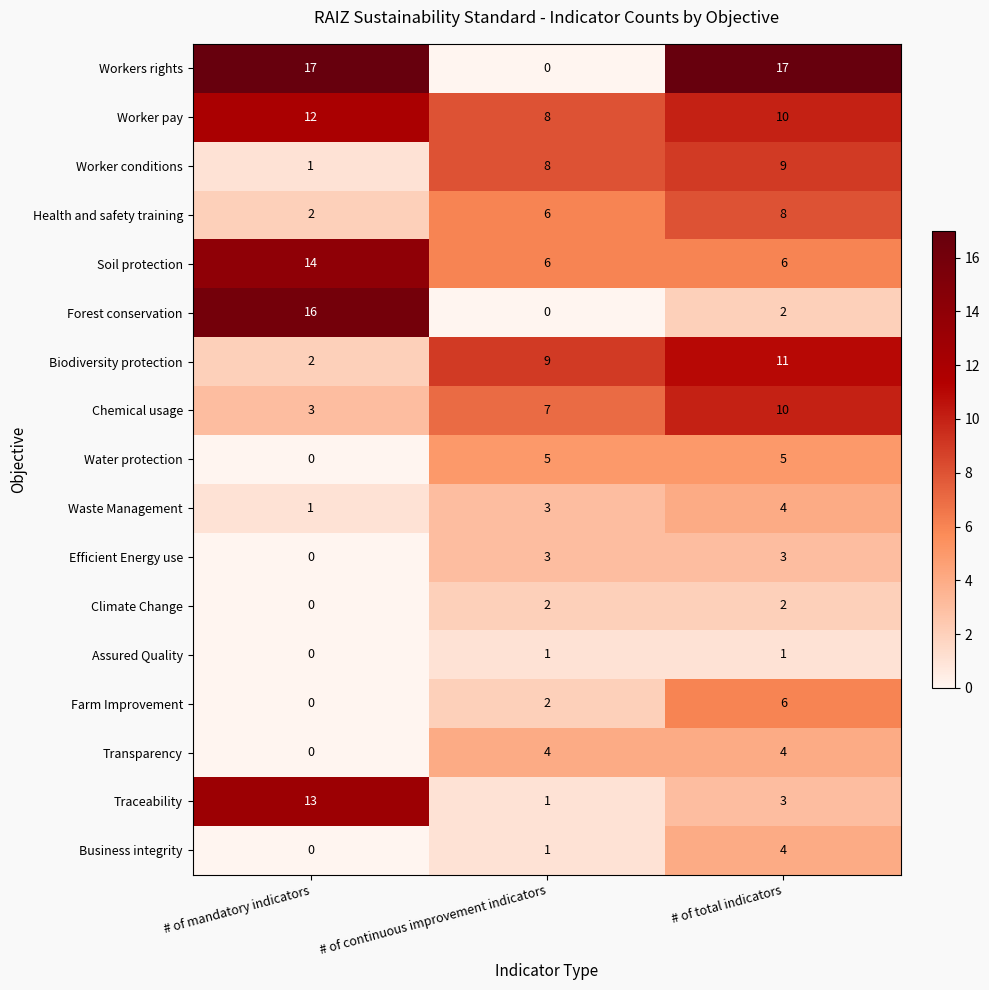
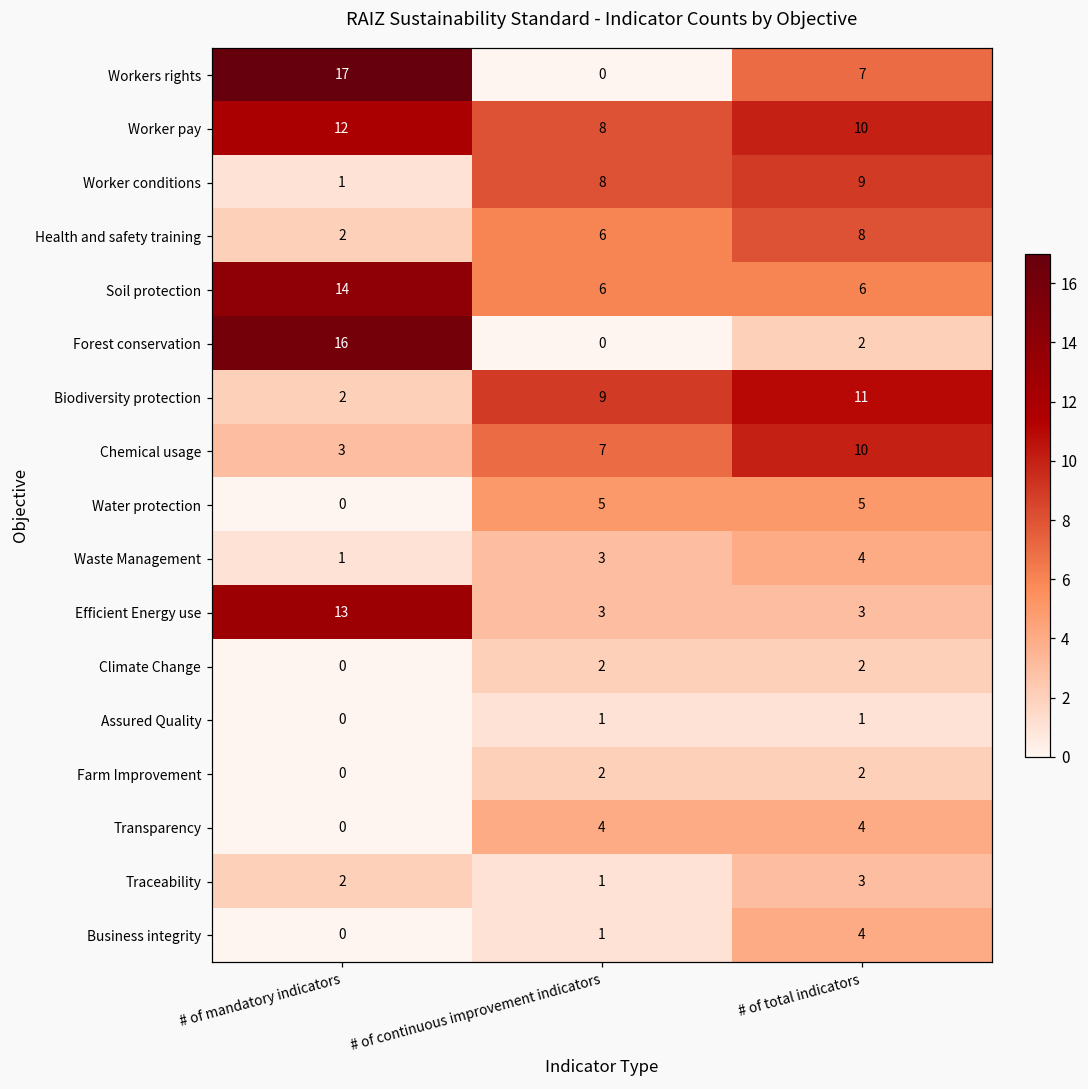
Workers rights, # of total indicators: 17 -> 7
Efficient Energy use, # of mandatory indicators: 0 -> 13
Farm Improvement, # of total indicators: 6 -> 2
Traceability, # of mandatory indicators: 13 -> 2
